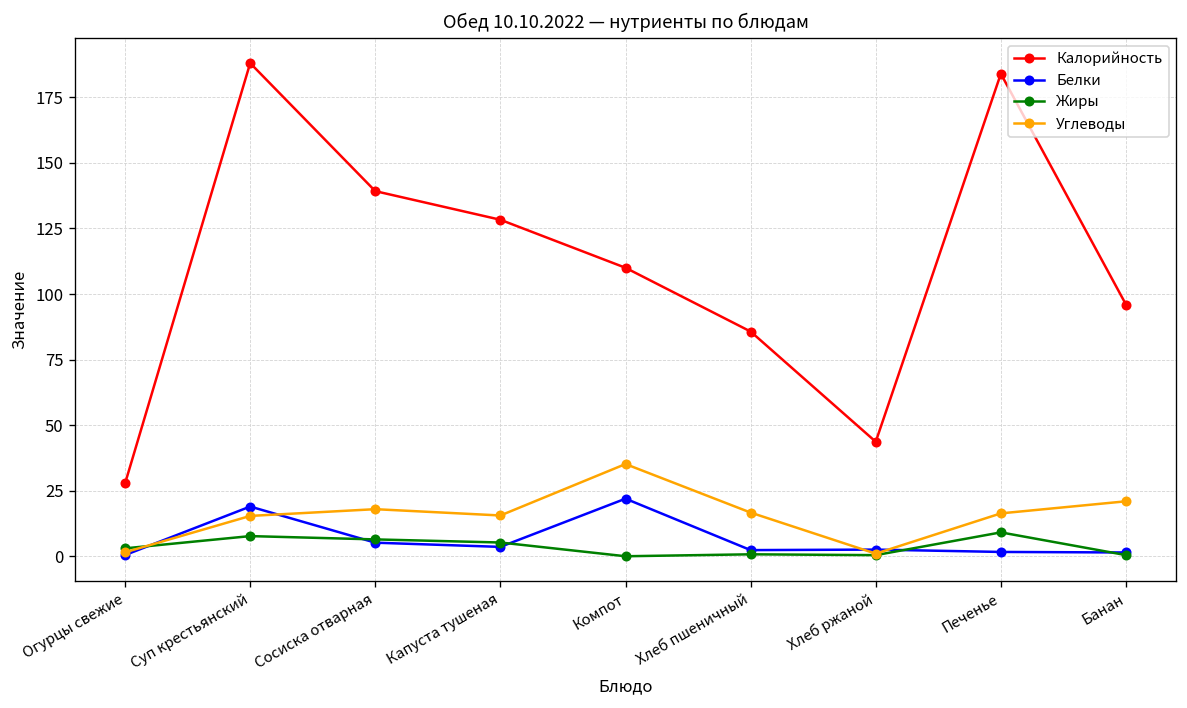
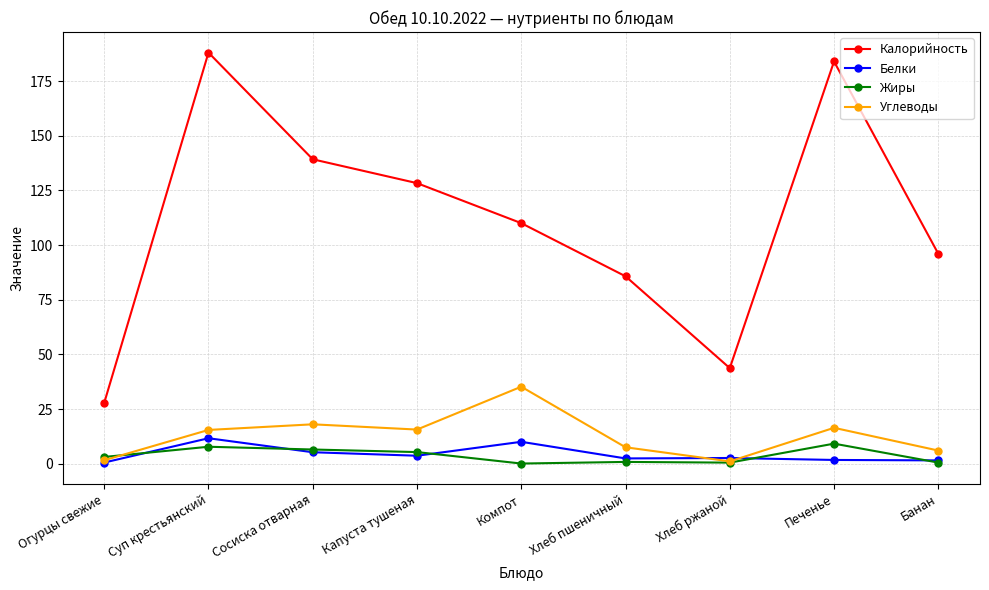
Белки, Суп крестьянский: 19 -> 12
Белки, Компот: 22 -> 10
Углеводы, Хлеб пшеничный: 17 -> 8
Углеводы, Банан: 21 -> 6
